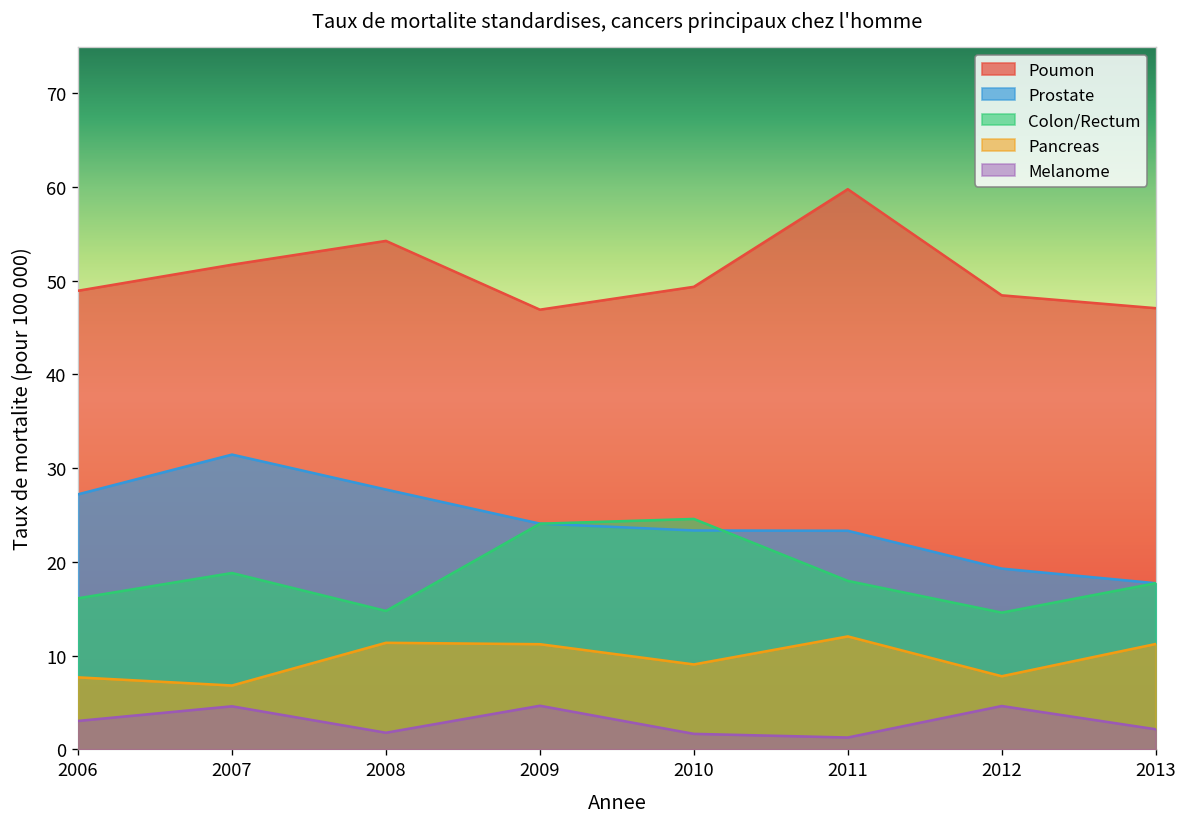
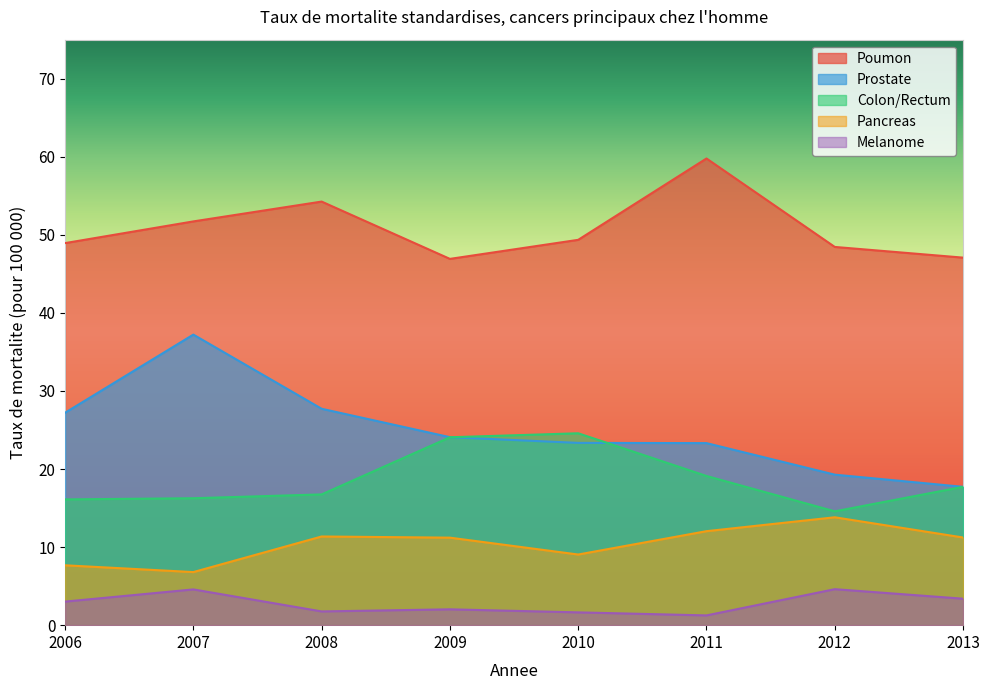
Prostate, 2007: 31 -> 37
Colon/Rectum, 2007: 19 -> 16
Colon/Rectum, 2008: 15 -> 17
Melanome, 2009: 5 -> 2
Colon/Rectum, 2011: 18 -> 19
Pancreas, 2012: 8 -> 14
Melanome, 2013: 2 -> 3
